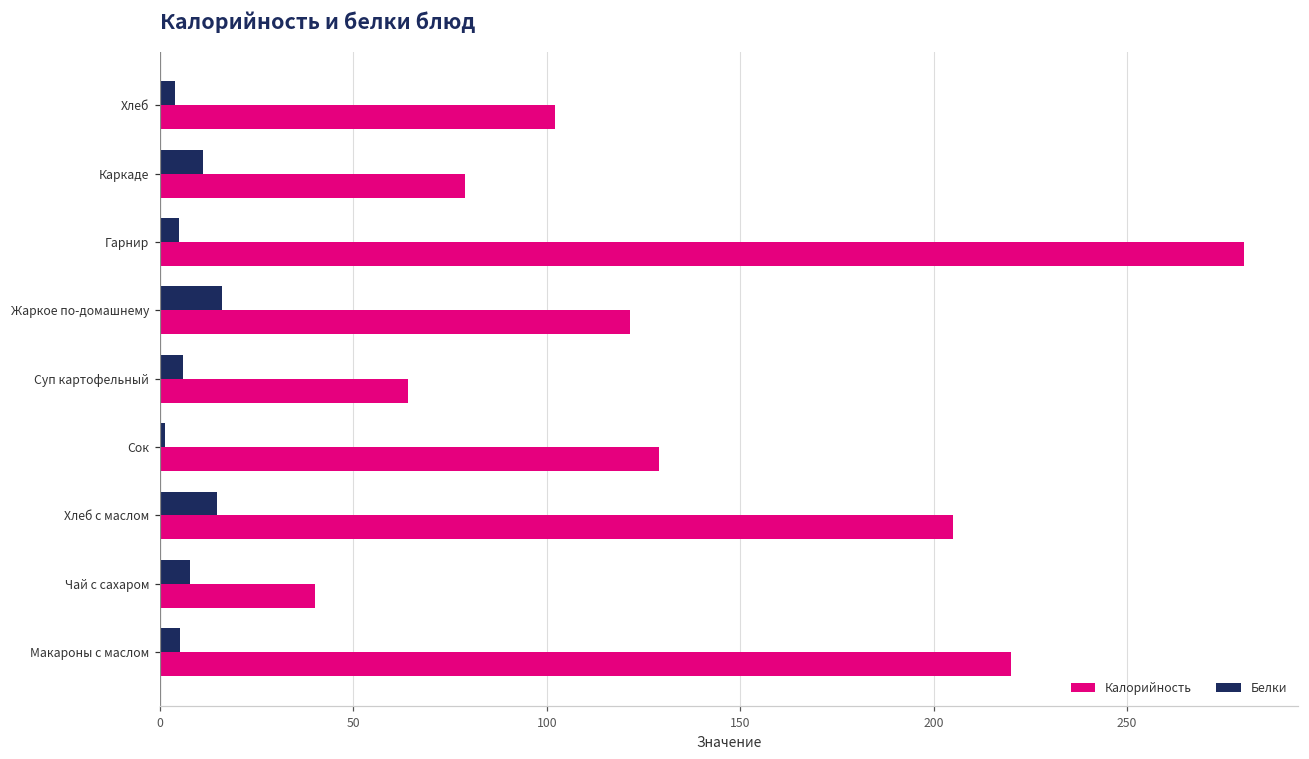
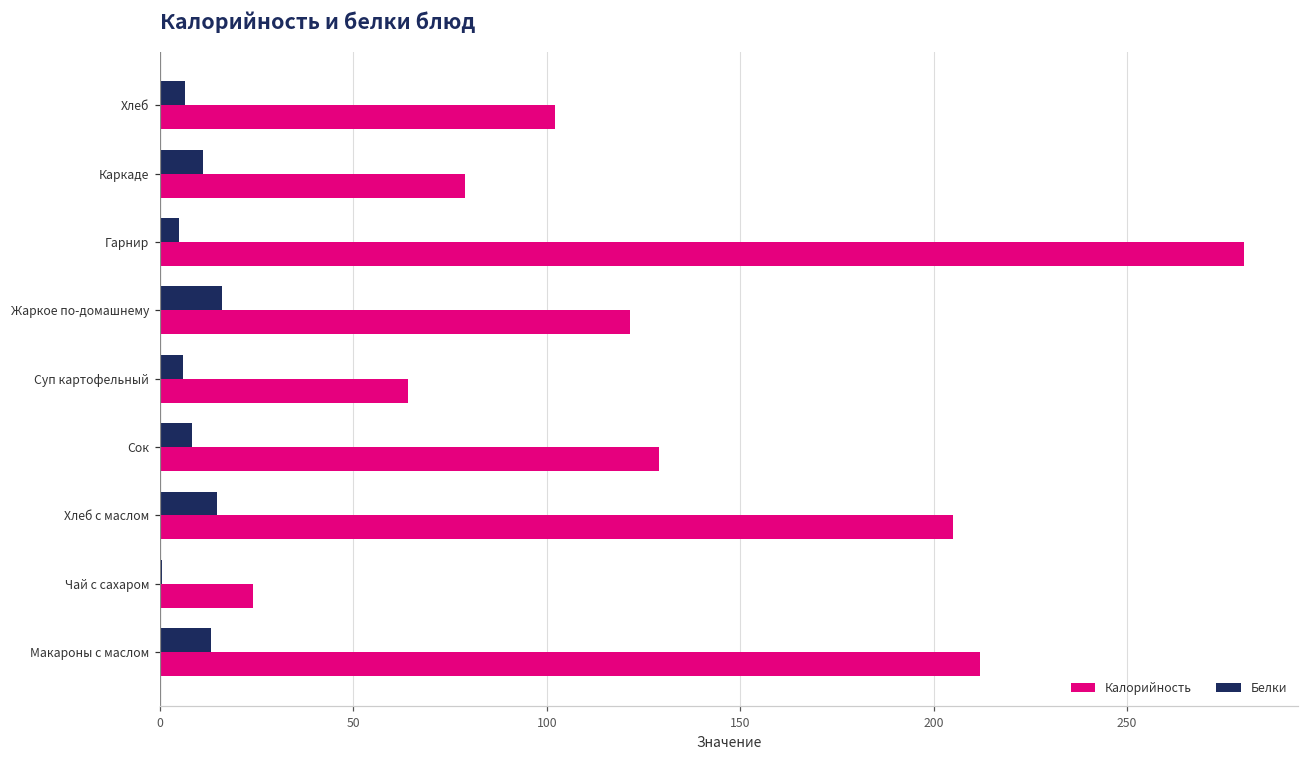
Белки, Хлеб: 4 -> 6
Белки, Сок: 1 -> 8
Белки, Чай с сахаром: 8 -> 1
Калорийность, Чай с сахаром: 40 -> 24
Белки, Макароны с маслом: 5 -> 13
Калорийность, Макароны с маслом: 220 -> 212
